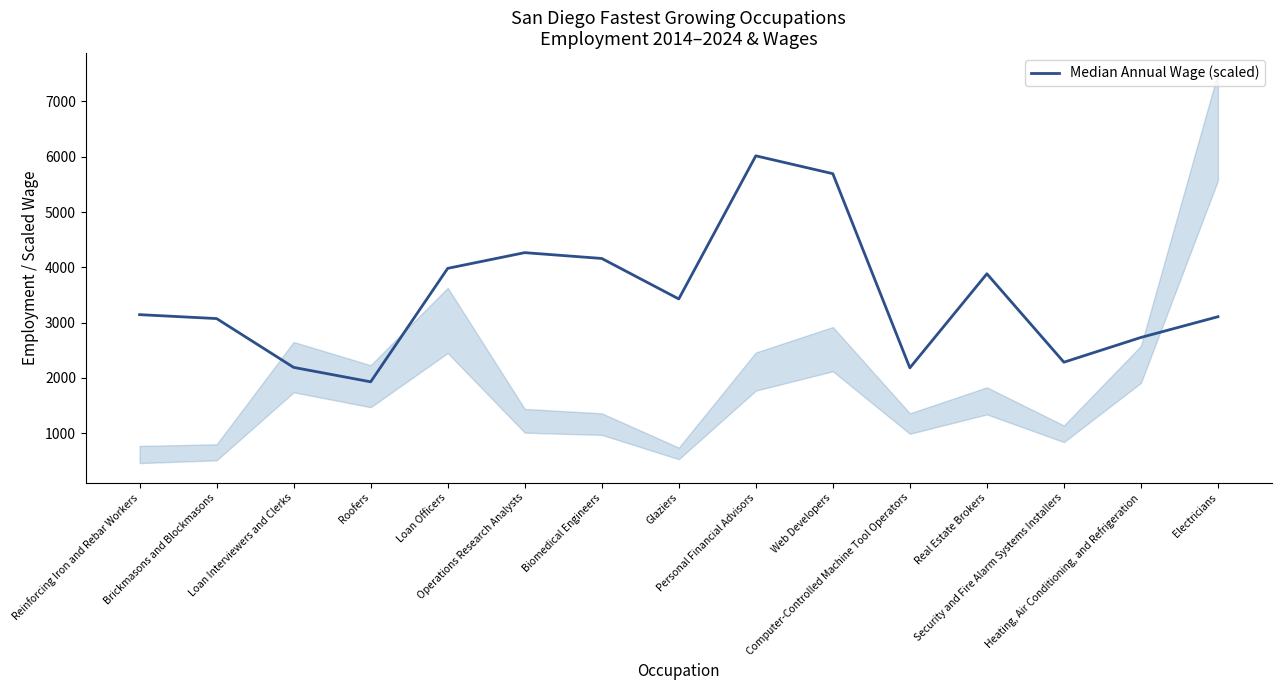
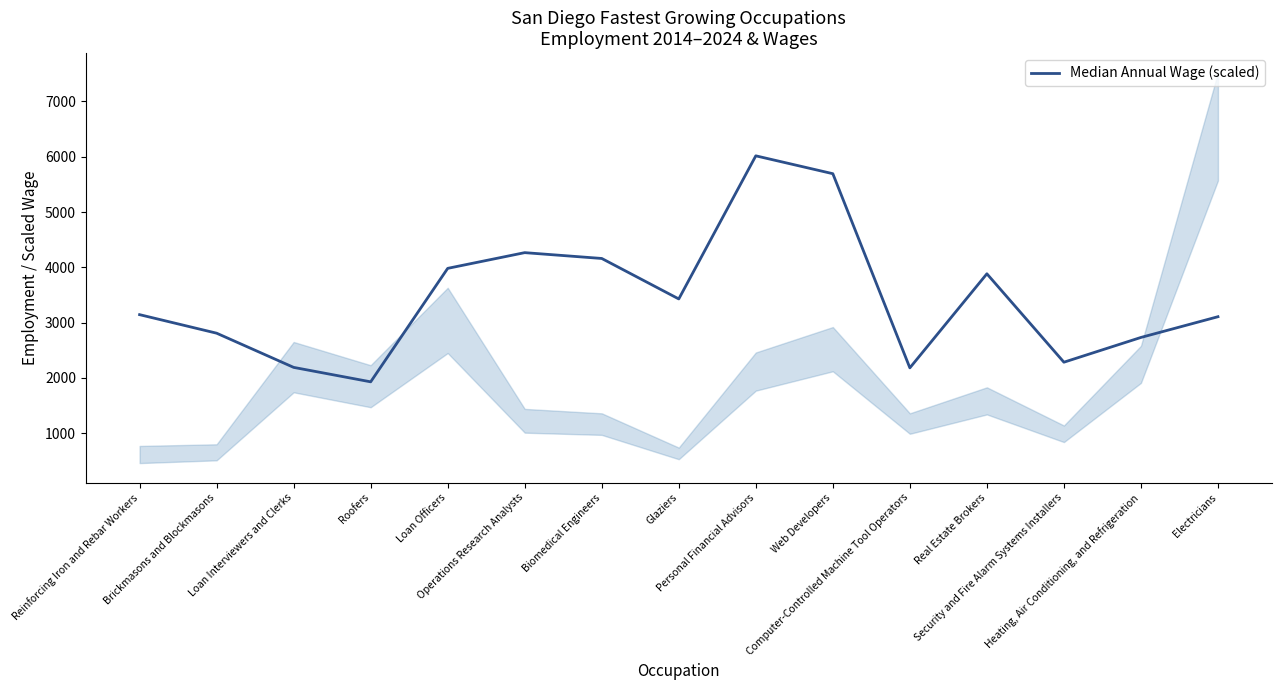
Median Annual Wage (scaled), Brickmasons and Blockmasons: 3100 -> 2800
